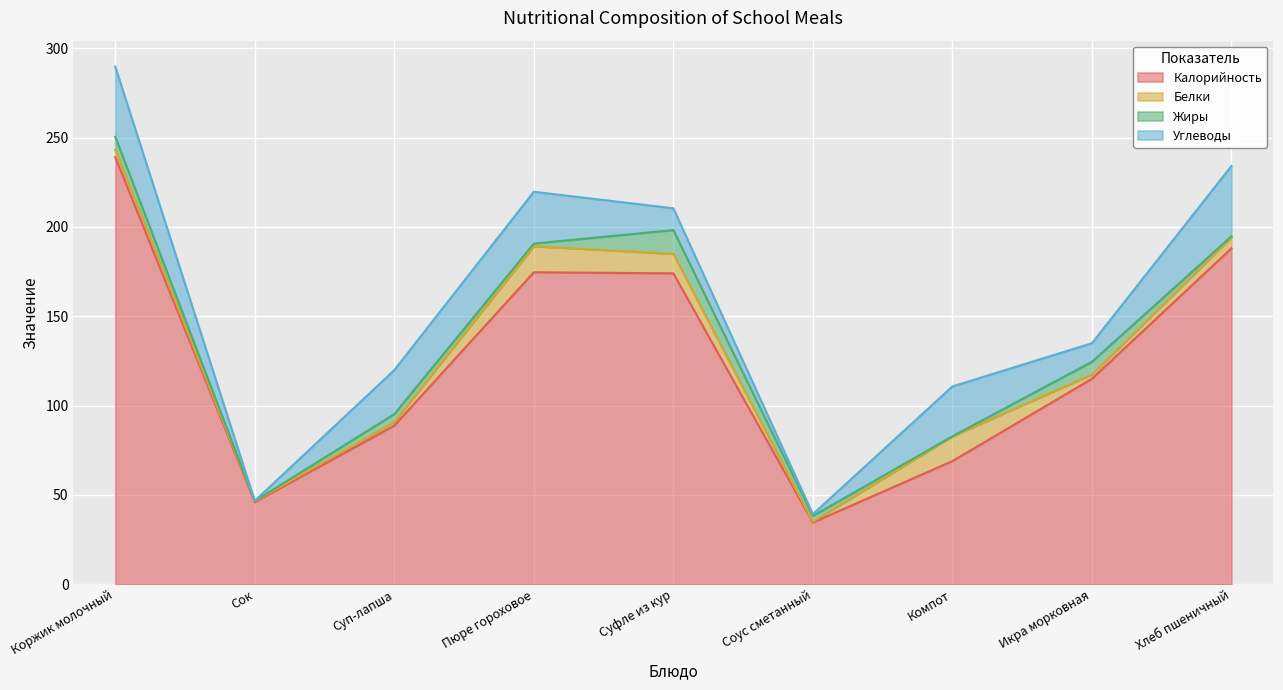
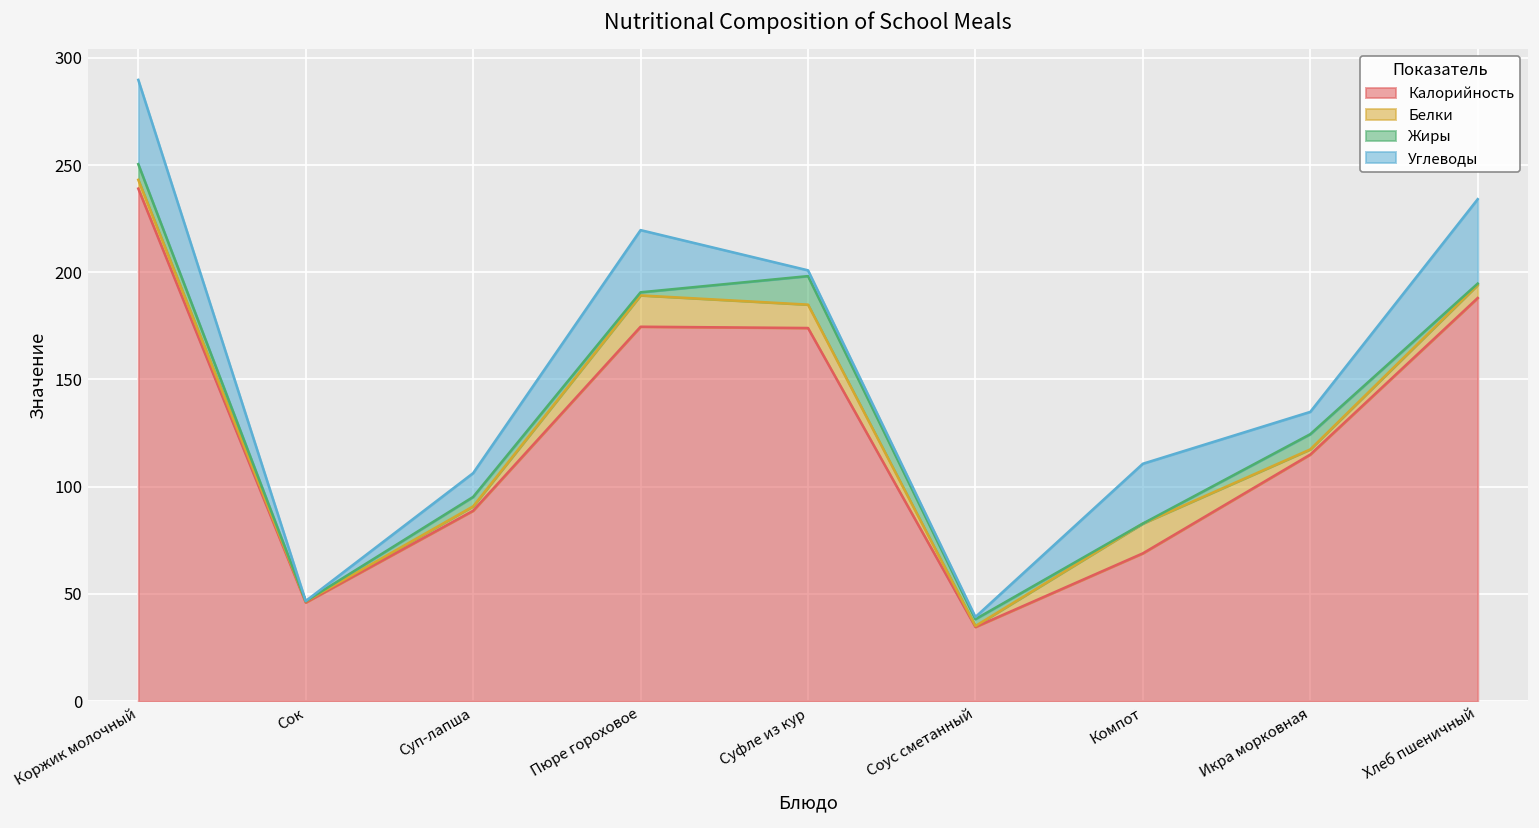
Углеводы, Суп-лапша: 25 -> 11
Углеводы, Суфле из кур: 12 -> 3
